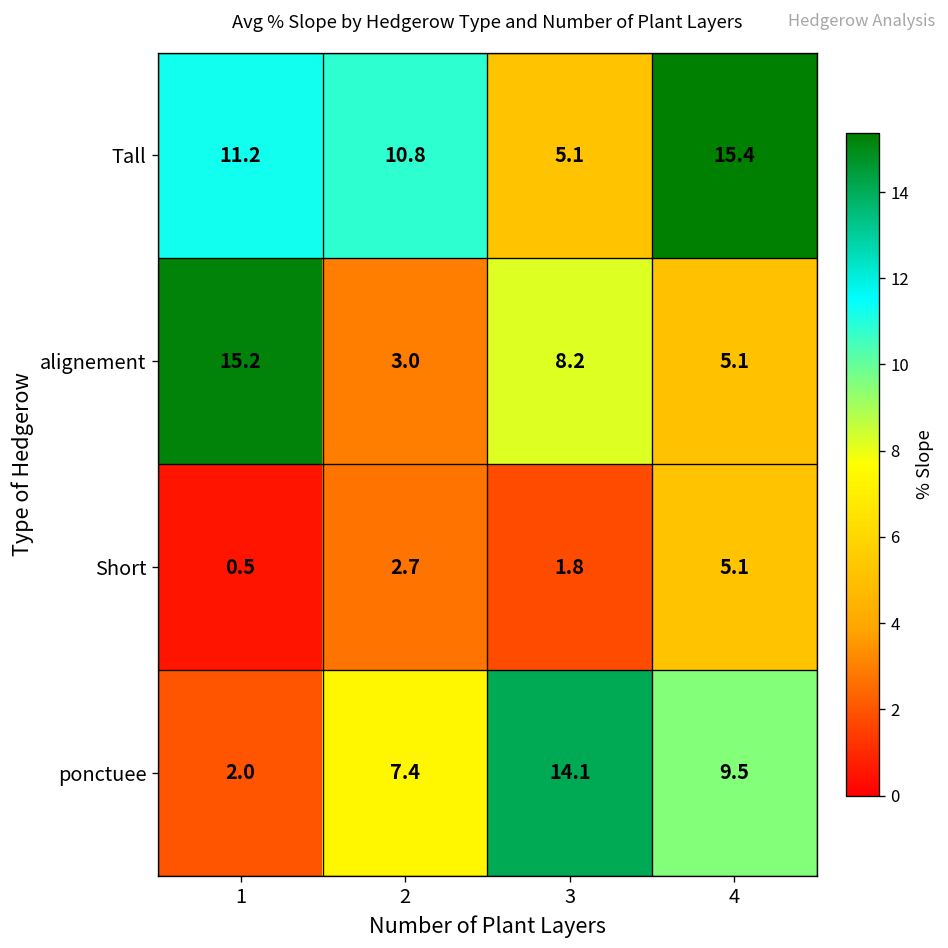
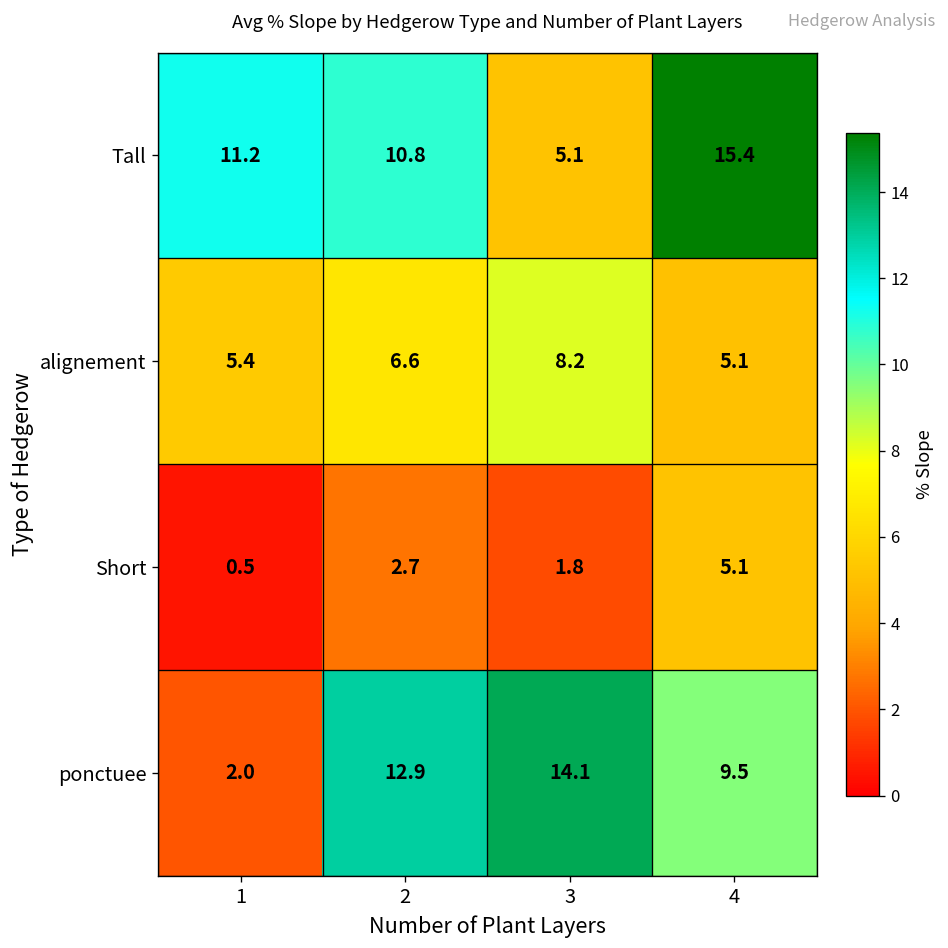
alignement, 1: 15.2 -> 5.4
alignement, 2: 3.0 -> 6.6
ponctuee, 2: 7.4 -> 12.9
